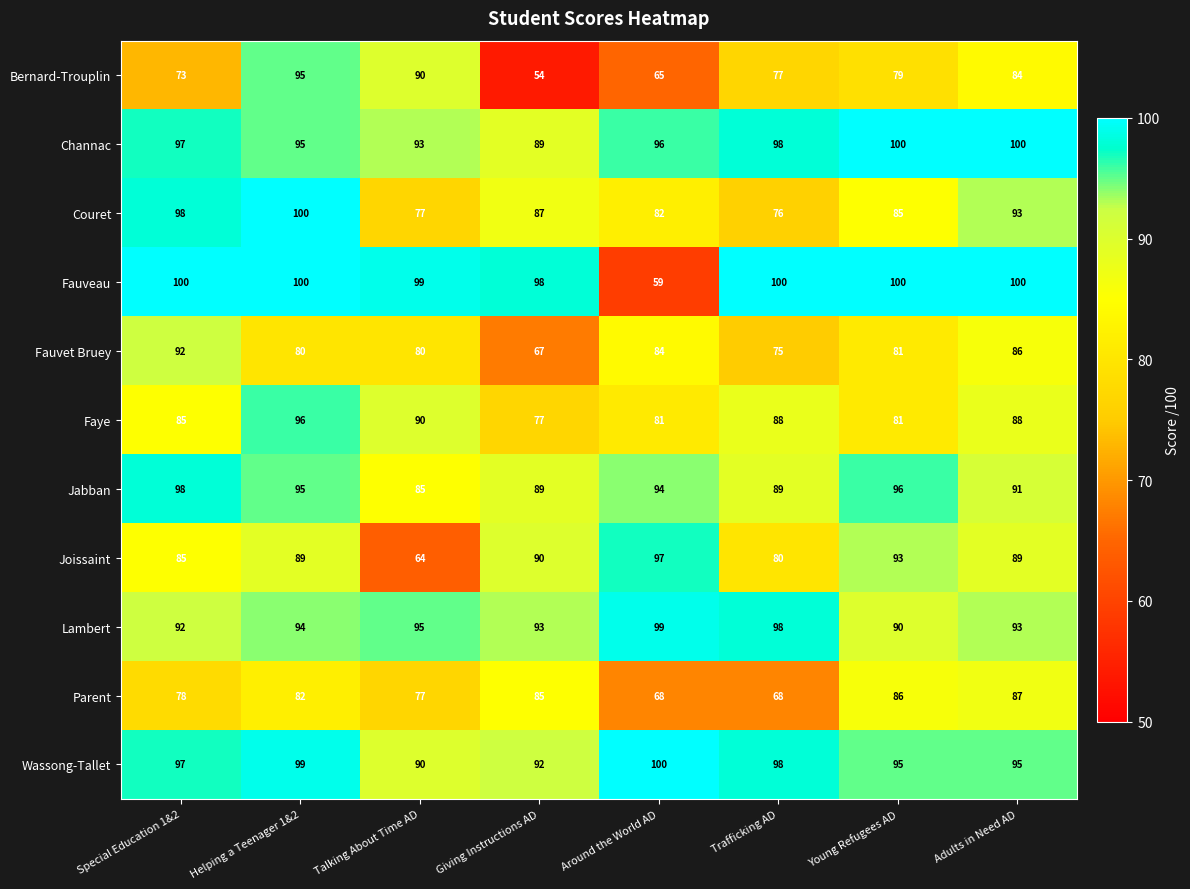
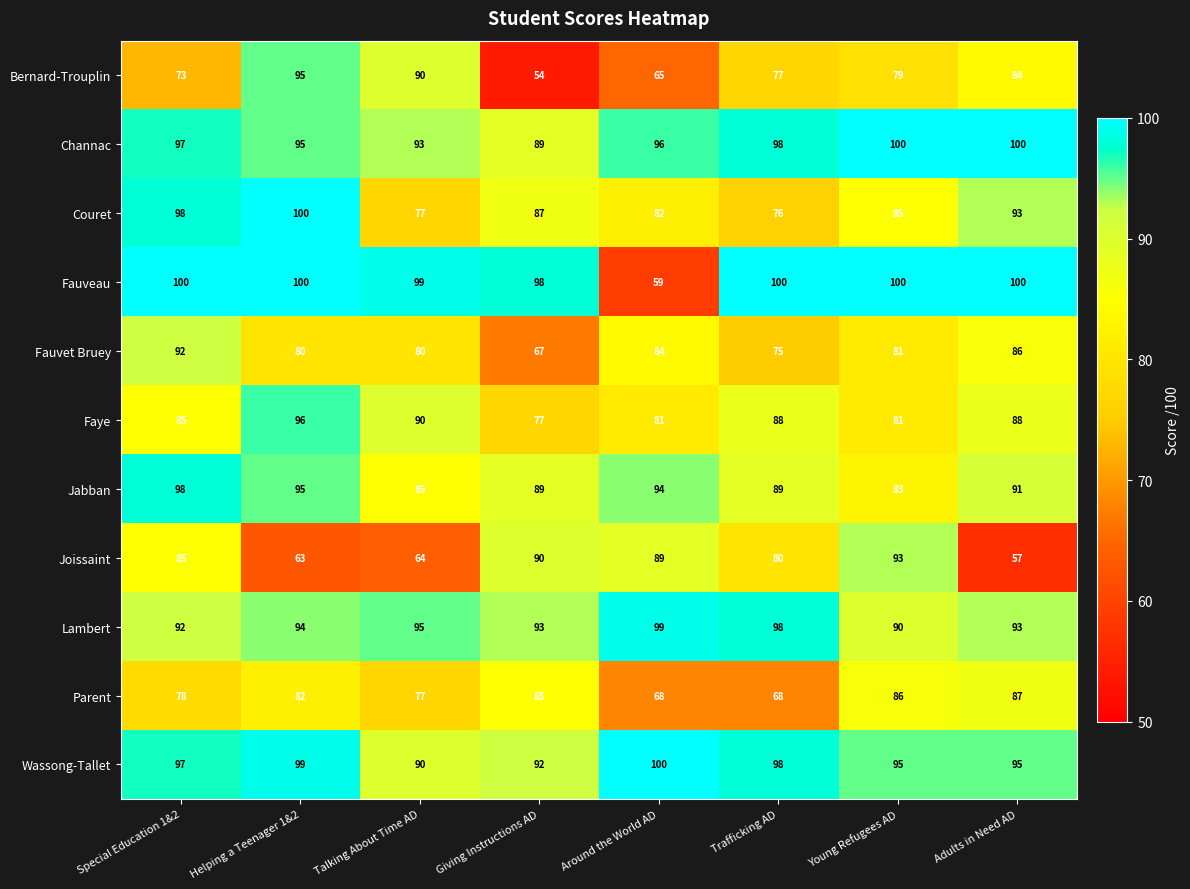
Jabban, Young Refugees AD: 96 -> 83
Joissaint, Helping a Teenager 1&2: 89 -> 63
Joissaint, Around the World AD: 97 -> 89
Joissaint, Adults in Need AD: 89 -> 57
